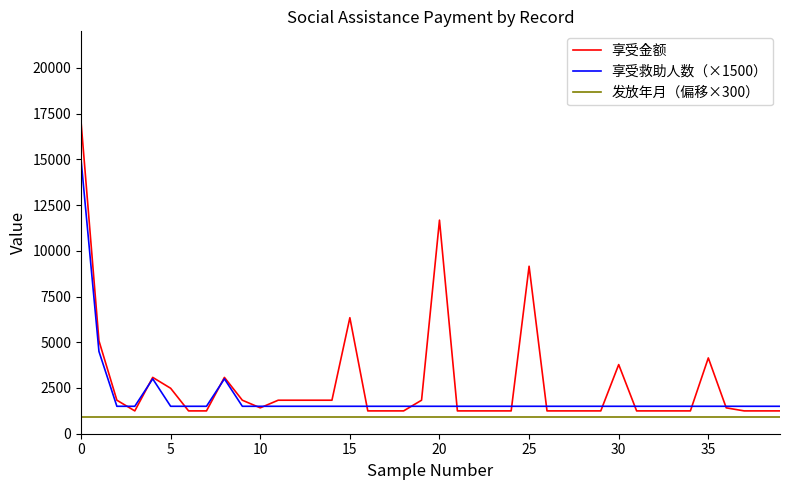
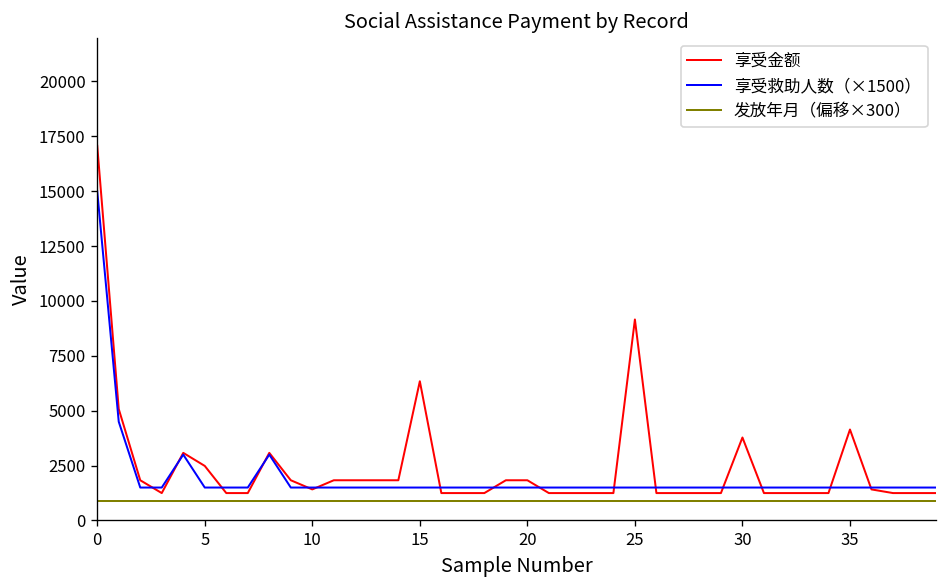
享受金额, 20: 11700 -> 1800
